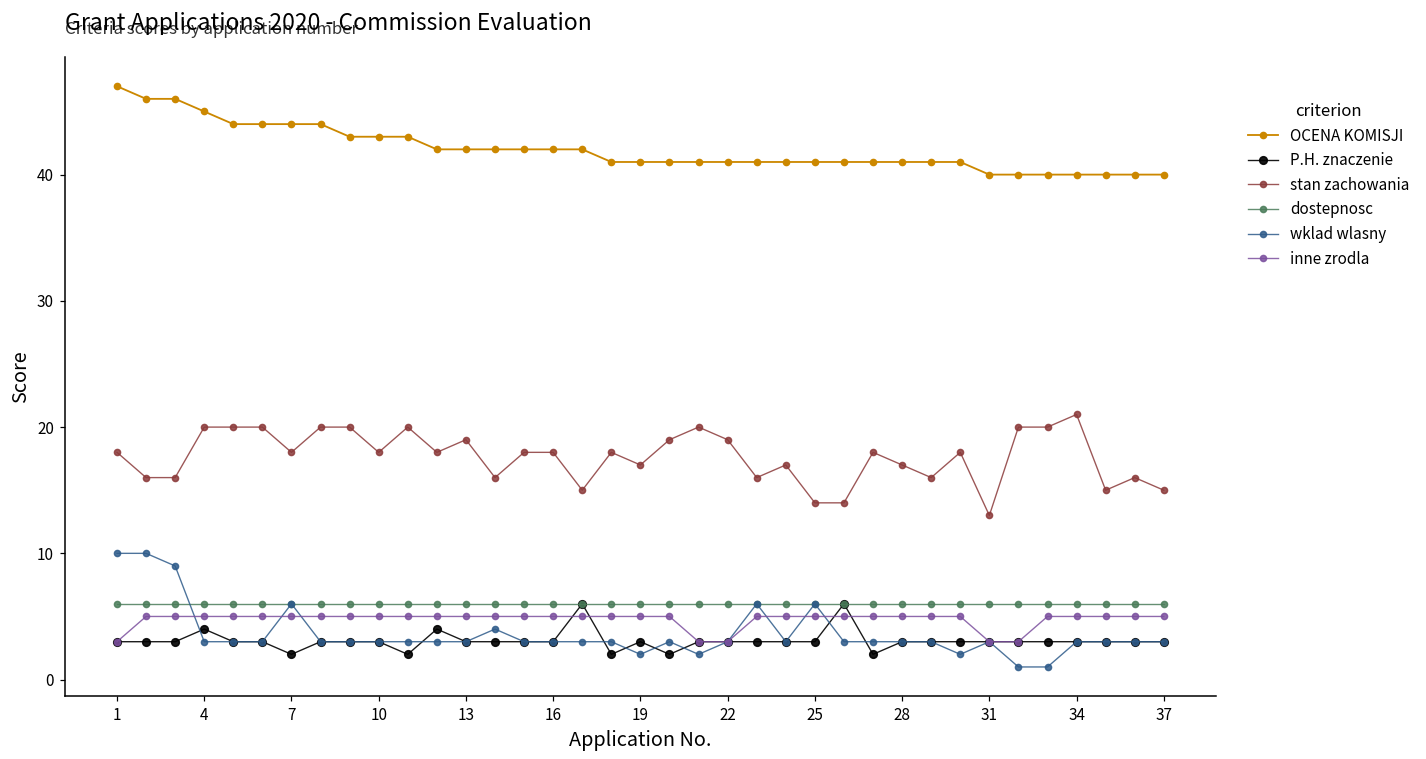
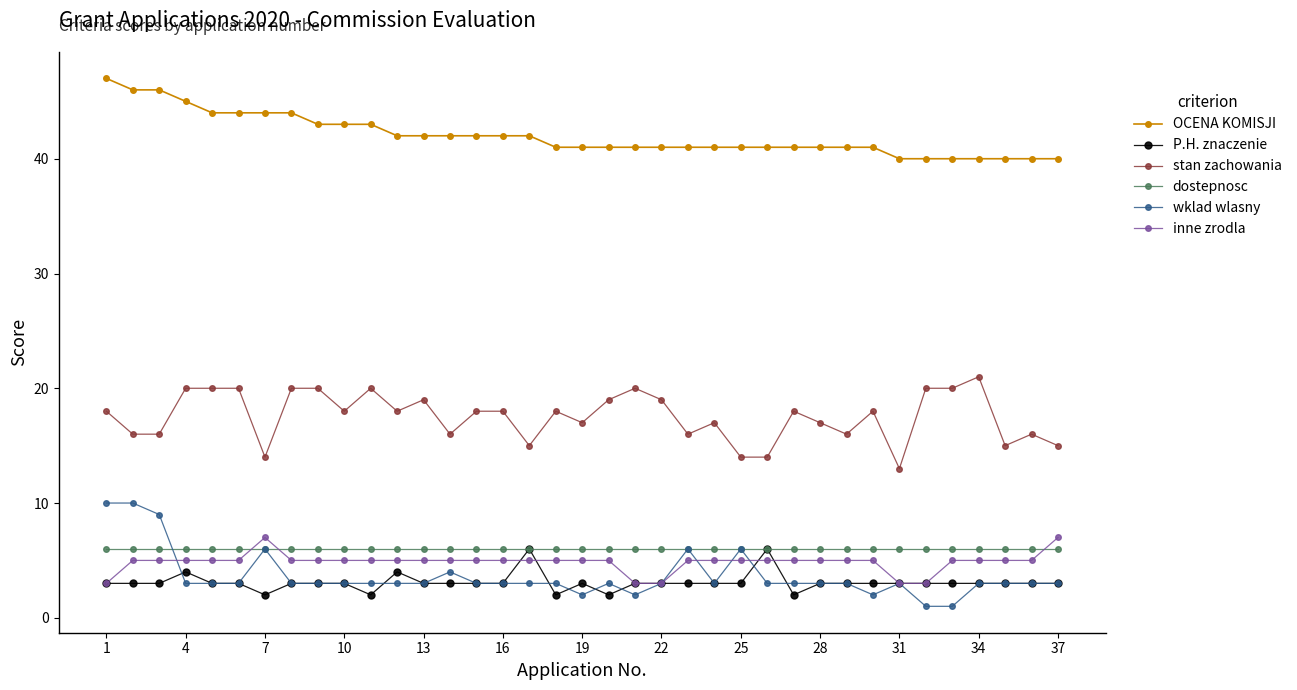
stan zachowania, 7: 18 -> 14
inne zrodla, 7: 5 -> 7
inne zrodla, 37: 5 -> 7
